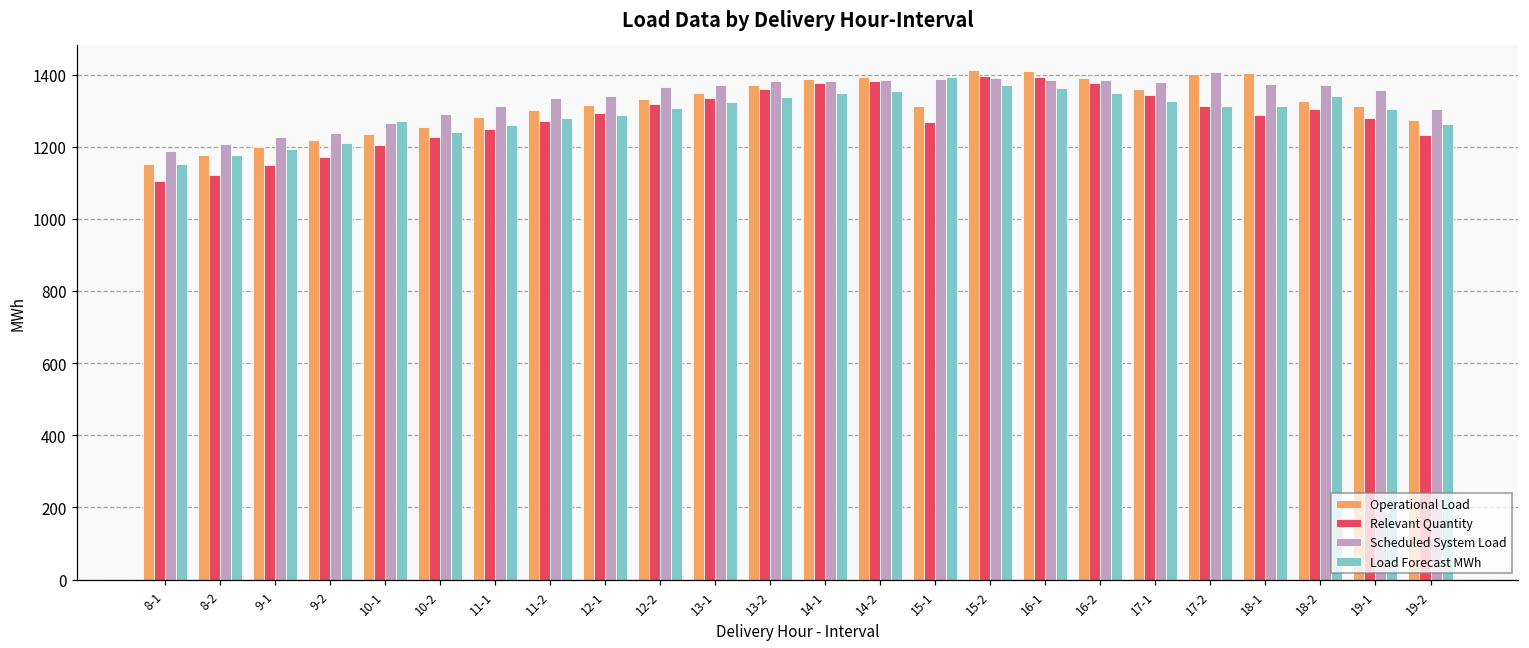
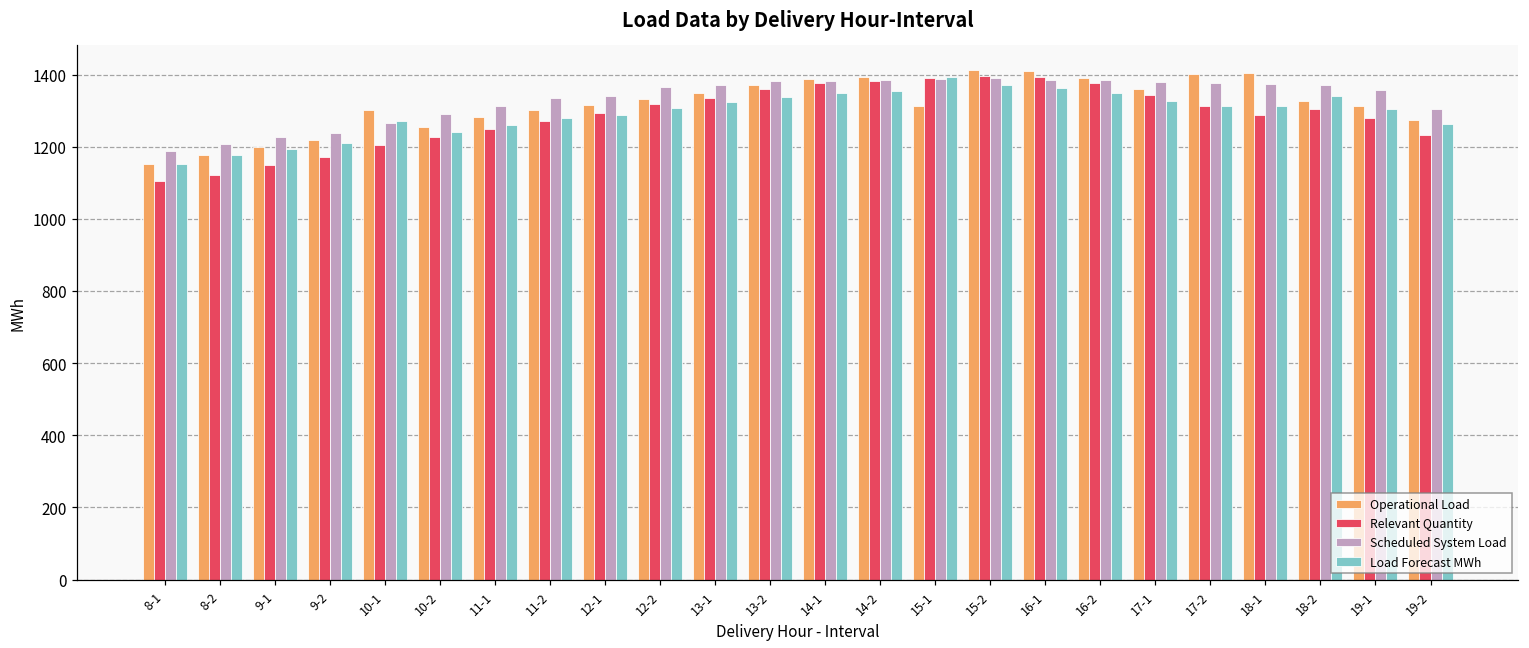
Operational Load, 10-1: 1240 -> 1300
Relevant Quantity, 15-1: 1270 -> 1390
Scheduled System Load, 17-2: 1410 -> 1380
